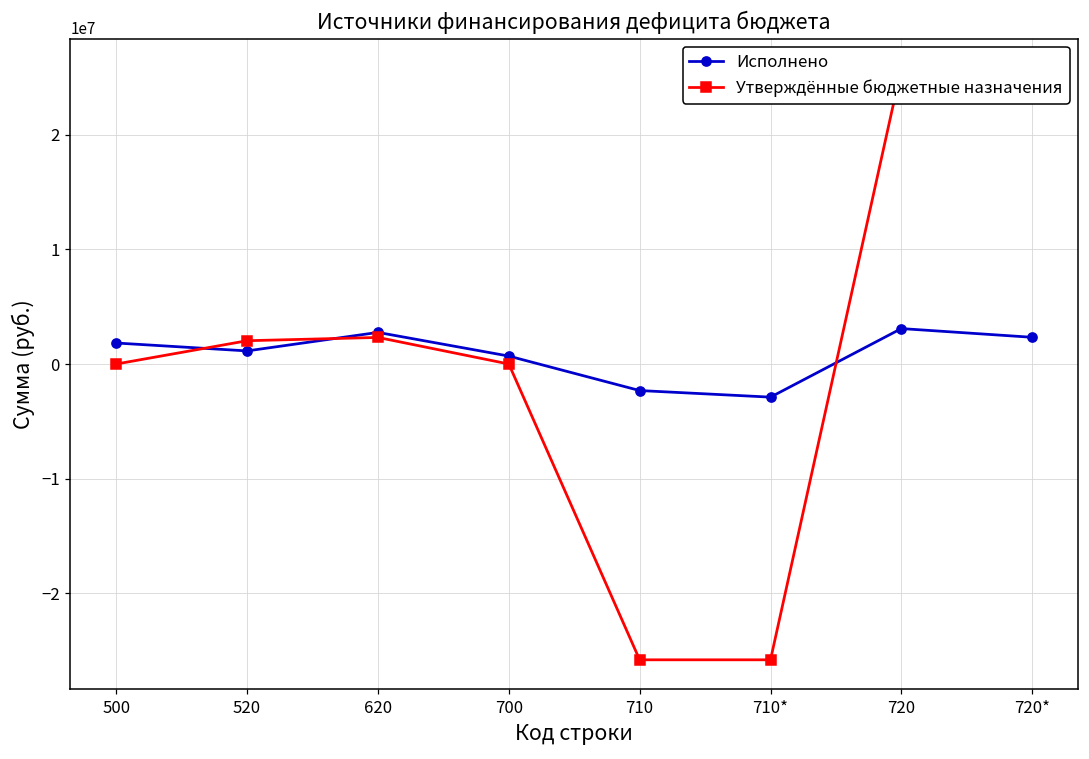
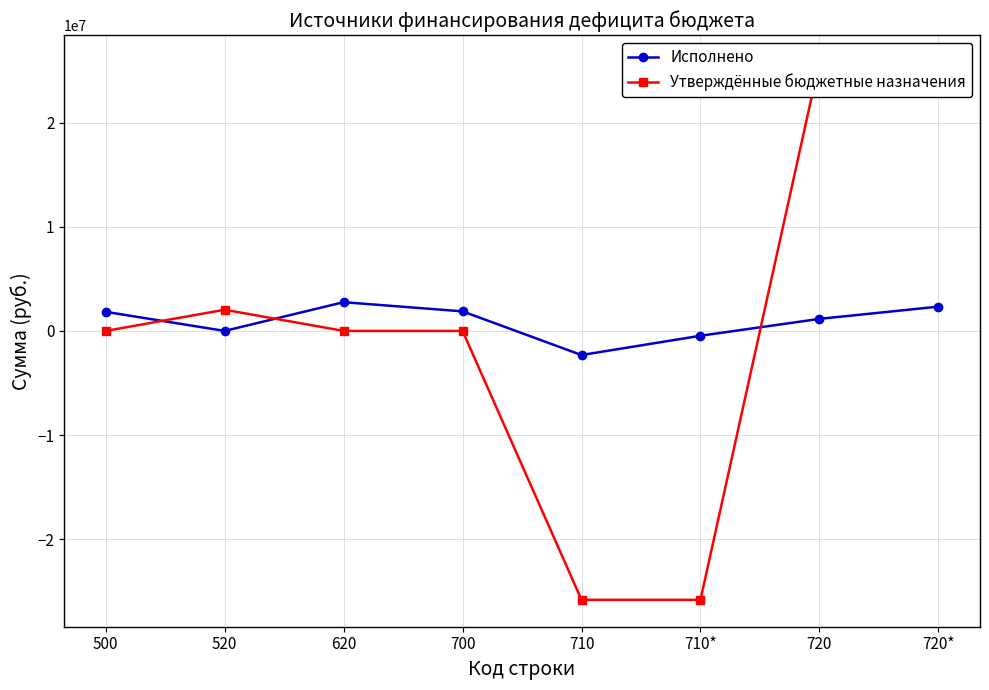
Исполнено, 520: 1100000 -> 0
Утверждённые бюджетные назначения, 620: 2300000 -> 0
Исполнено, 700: 700000 -> 1900000
Исполнено, 710*: -2900000 -> -500000
Исполнено, 720: 3100000 -> 1200000
